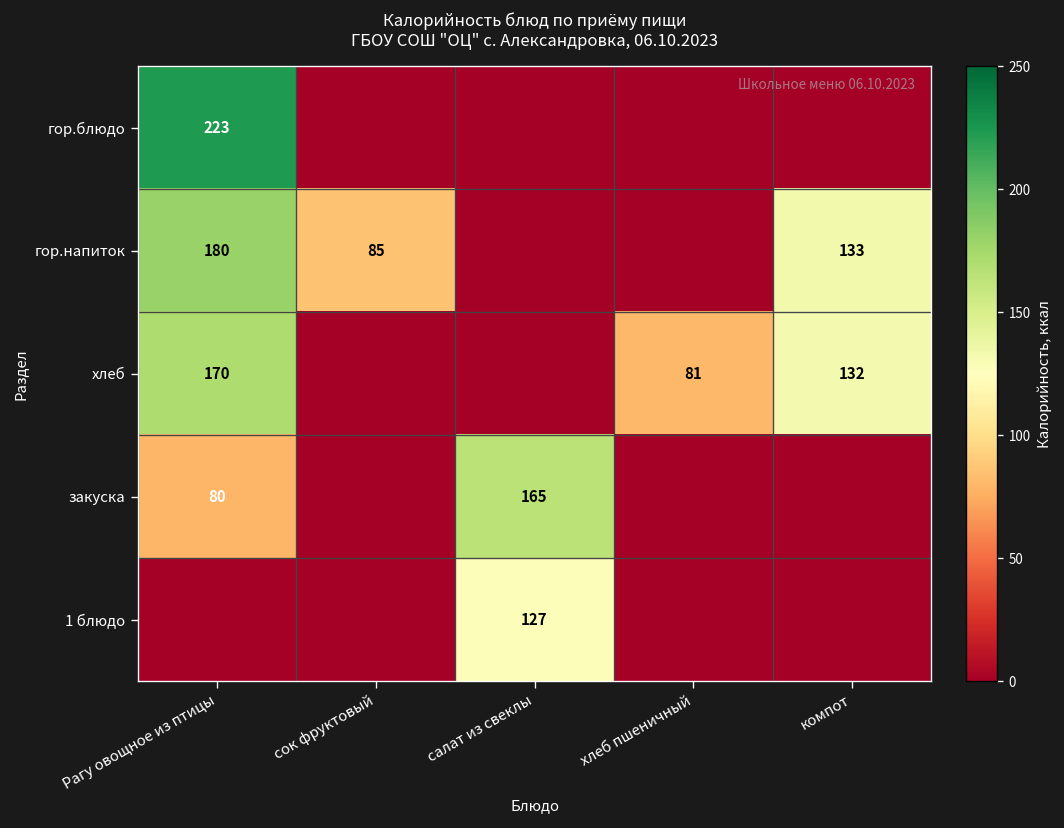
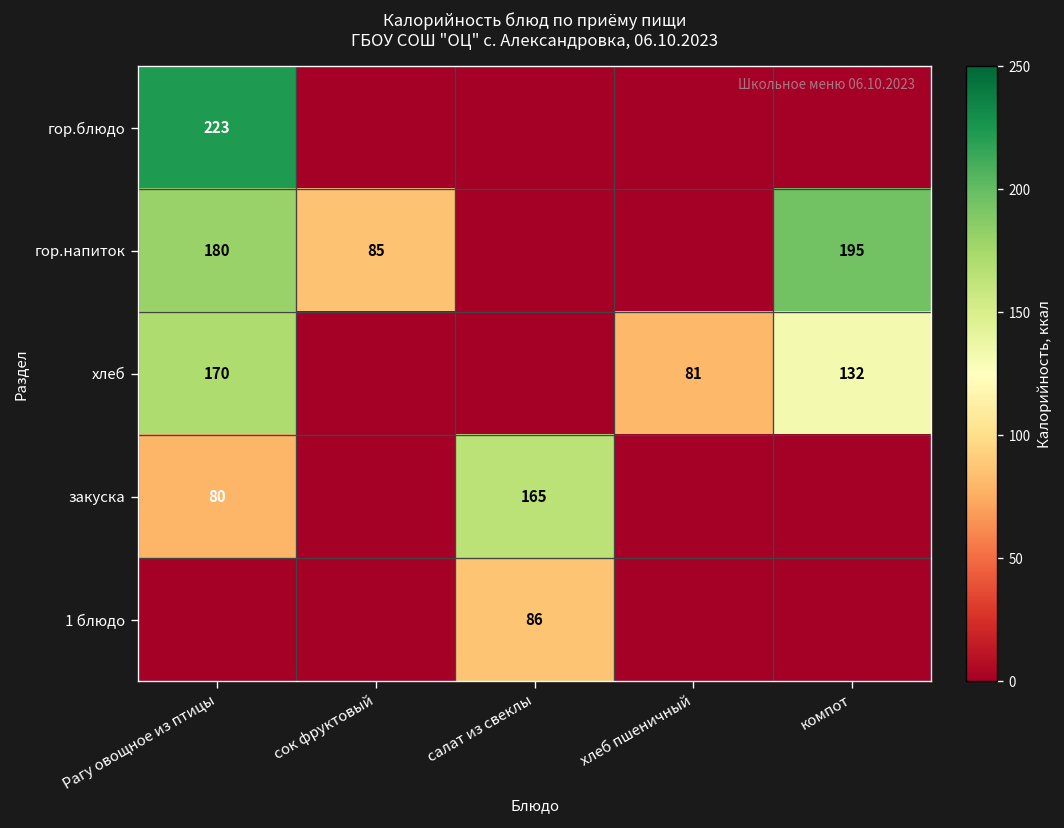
гор.напиток, компот: 133 -> 195
1 блюдо, салат из свеклы: 127 -> 86
